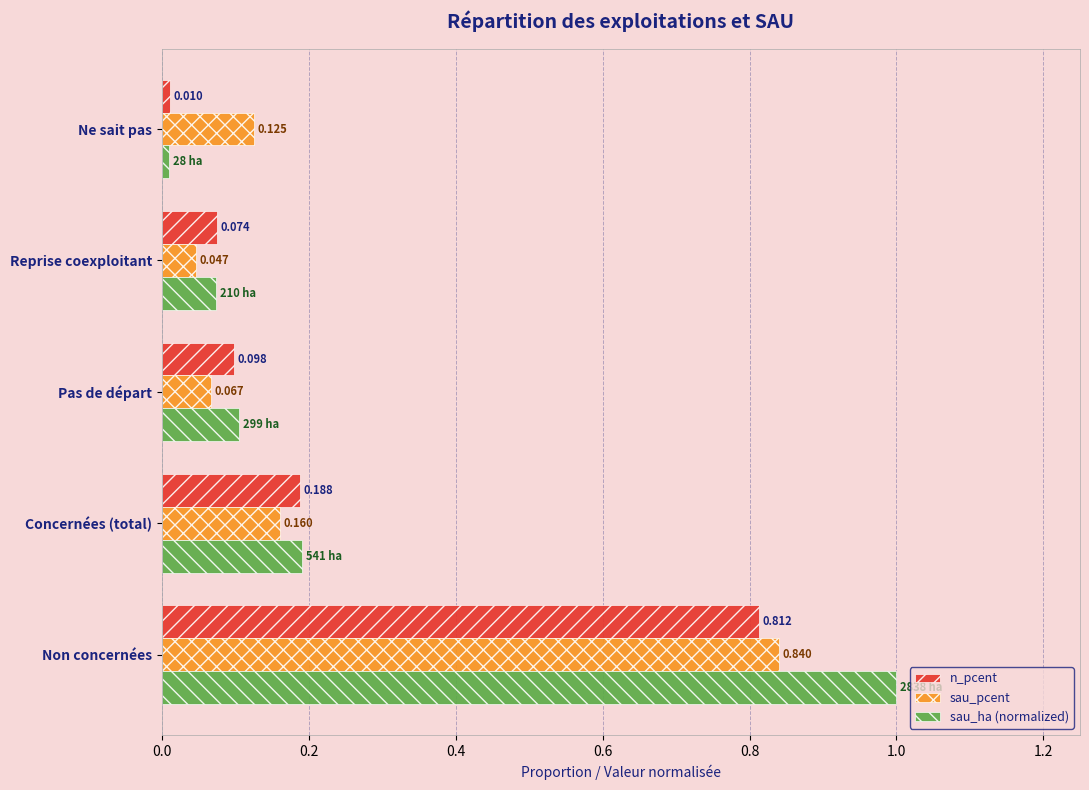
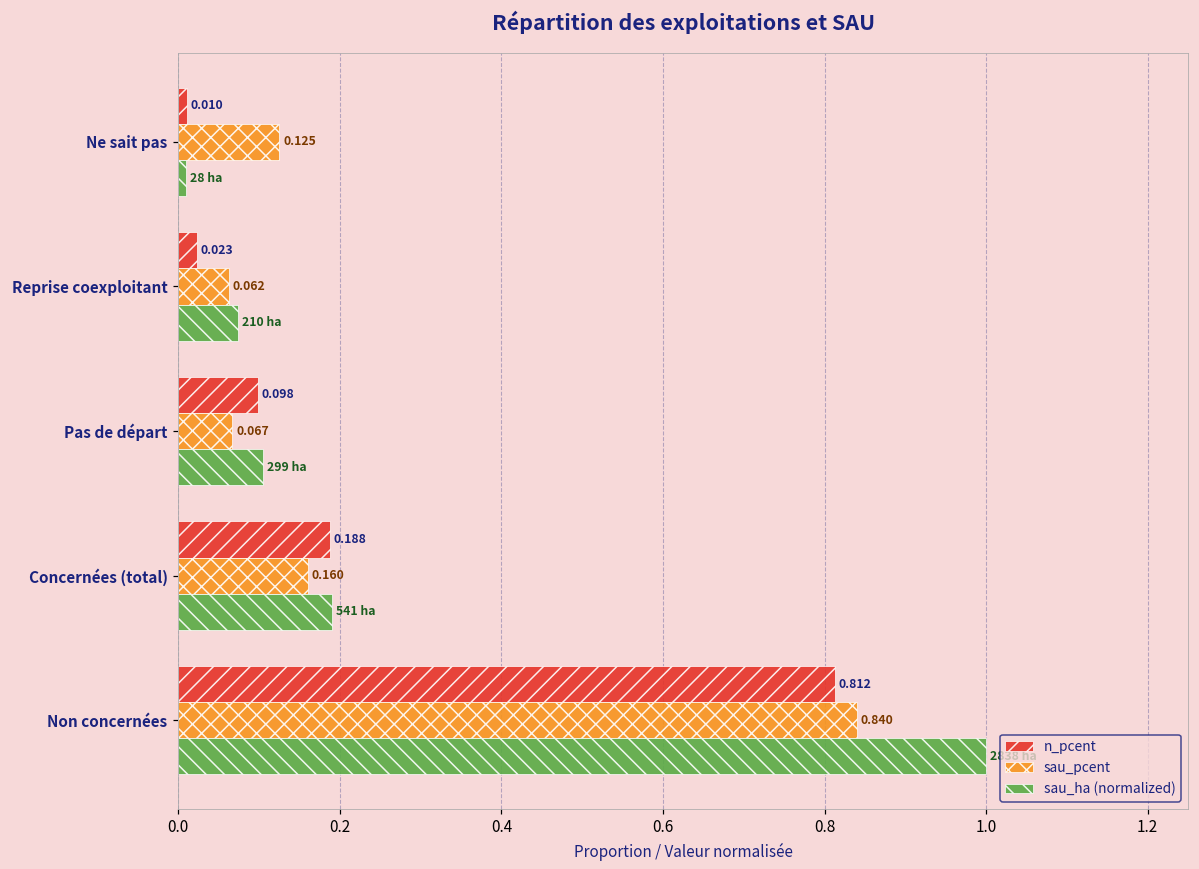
n_pcent, Reprise coexploitant: 0.074 -> 0.023
sau_pcent, Reprise coexploitant: 0.047 -> 0.062
